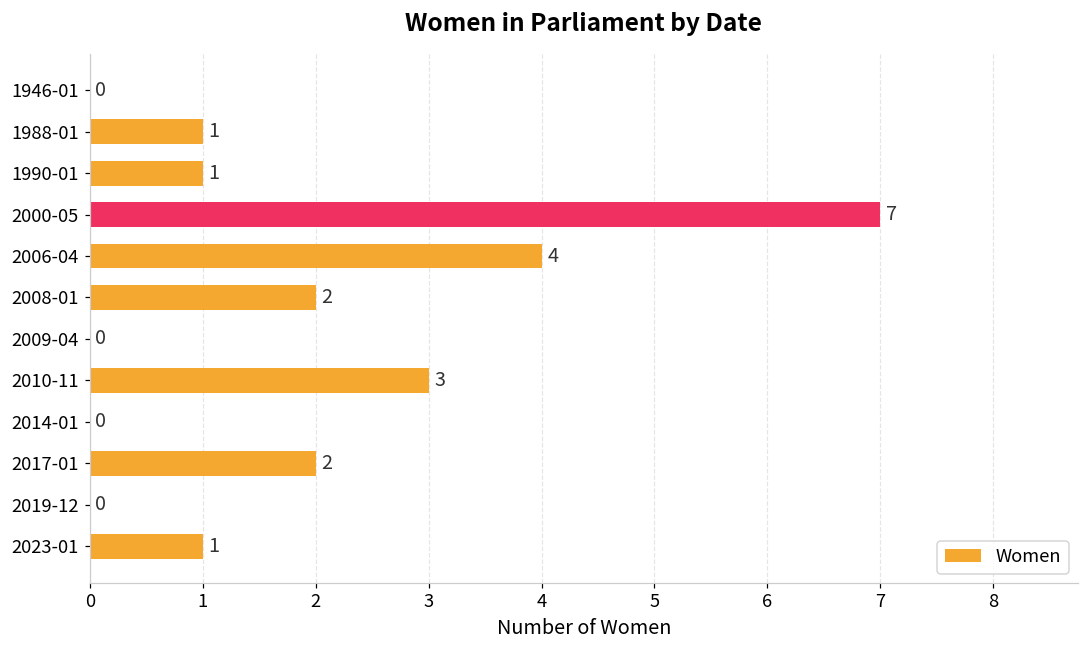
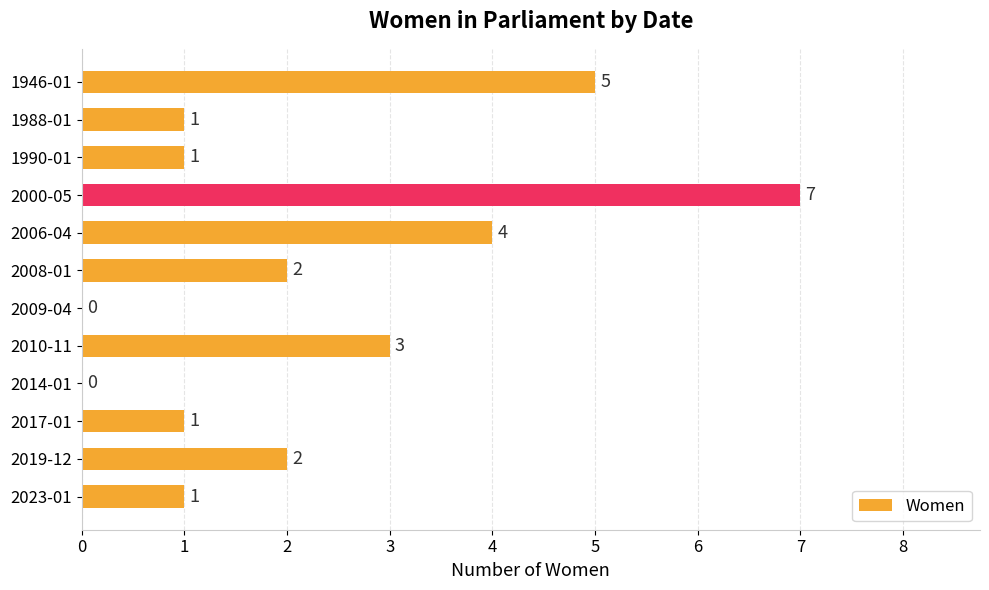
1946-01: 0 -> 5
2017-01: 2 -> 1
2019-12: 0 -> 2
